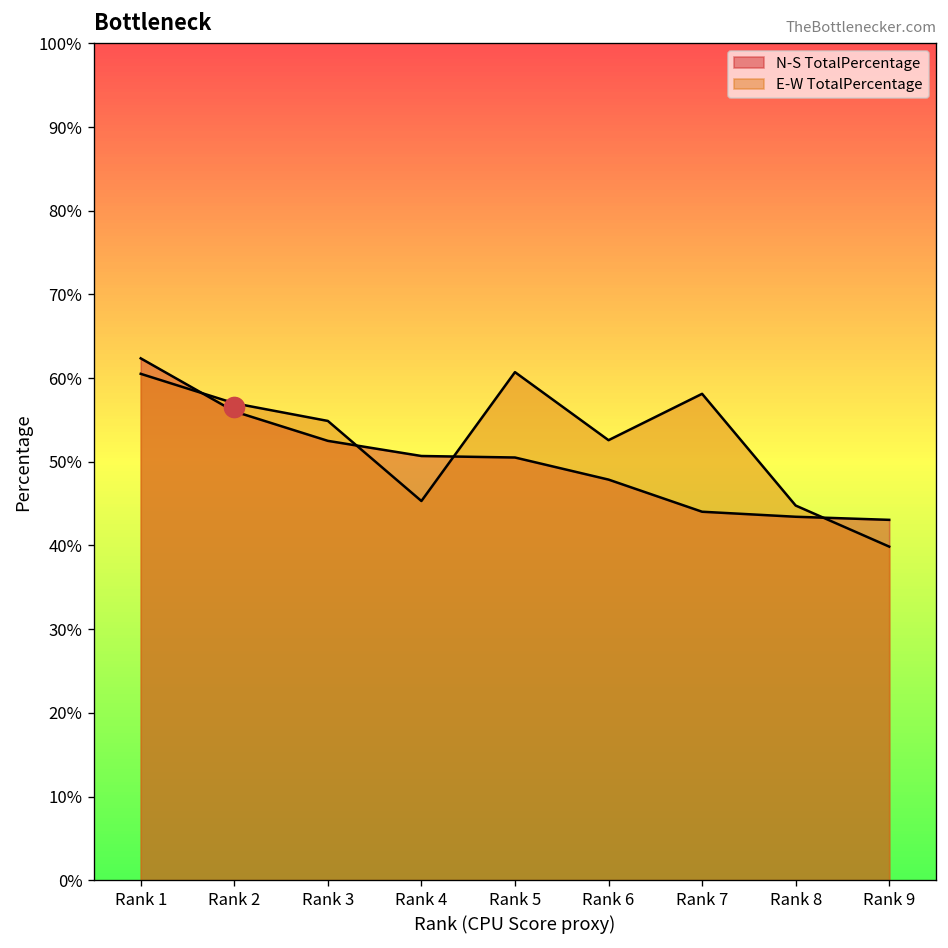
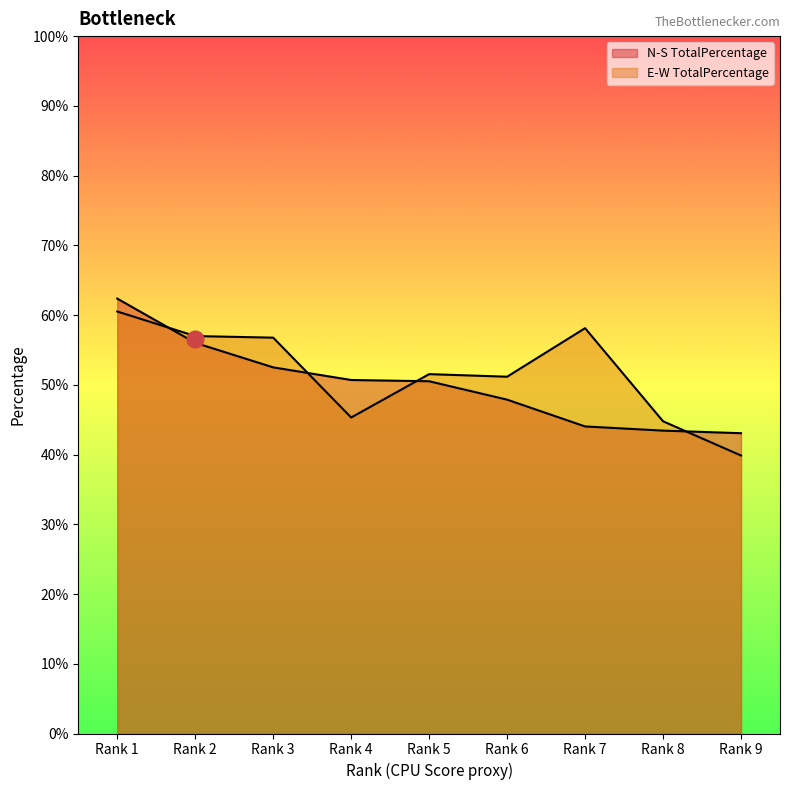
E-W TotalPercentage, Rank 3: 55% -> 57%
E-W TotalPercentage, Rank 5: 61% -> 52%
E-W TotalPercentage, Rank 6: 53% -> 51%
